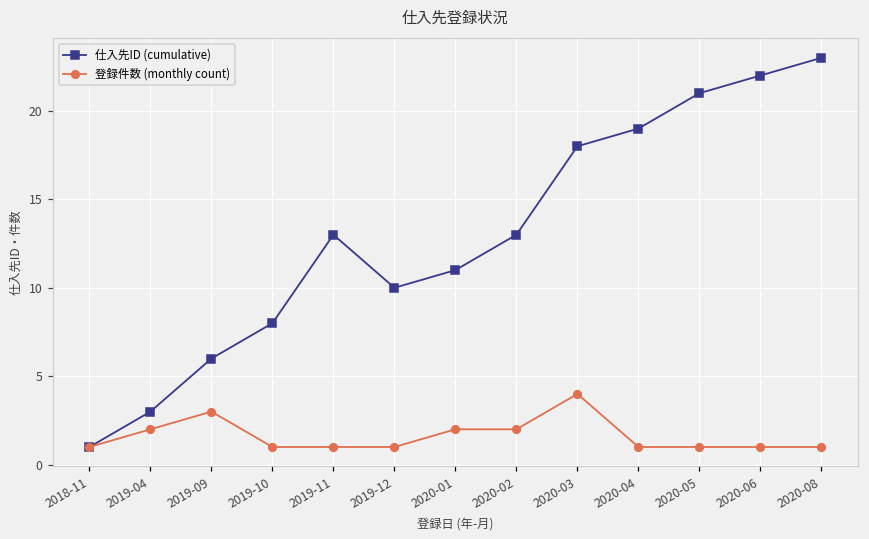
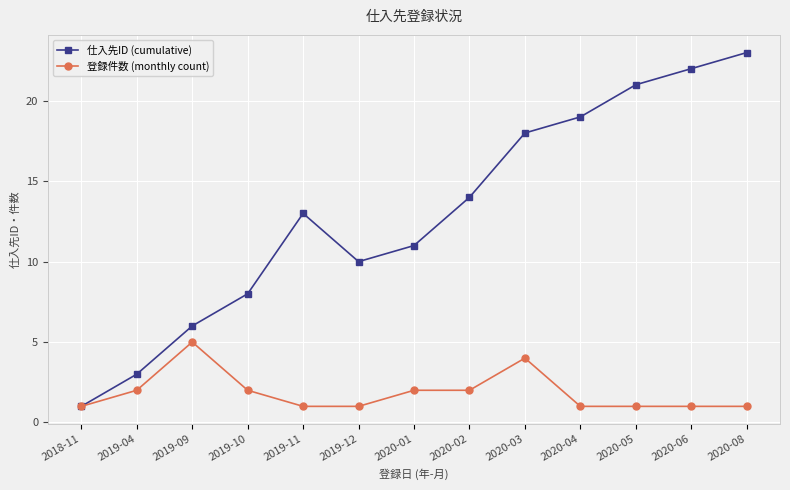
登録件数 (monthly count), 2019-09: 3 -> 5
登録件数 (monthly count), 2019-10: 1 -> 2
仕入先ID (cumulative), 2020-02: 13 -> 14
